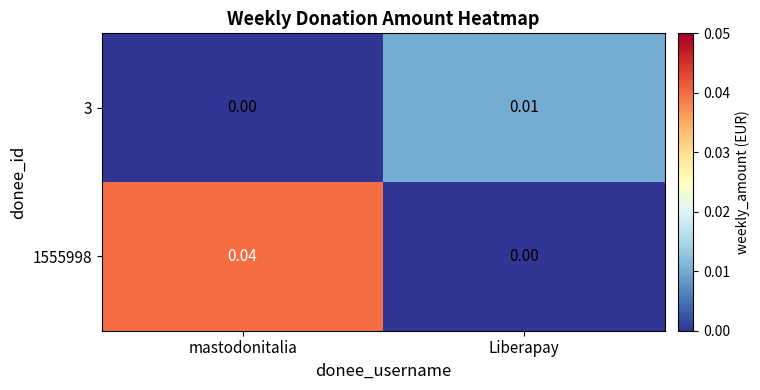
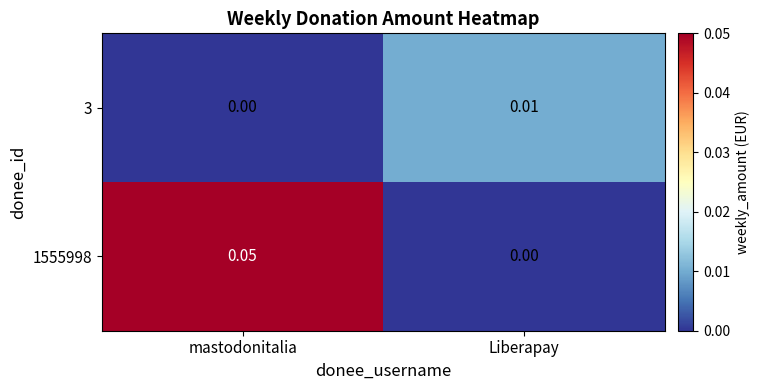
1555998, mastodonitalia: 0.04 -> 0.05
